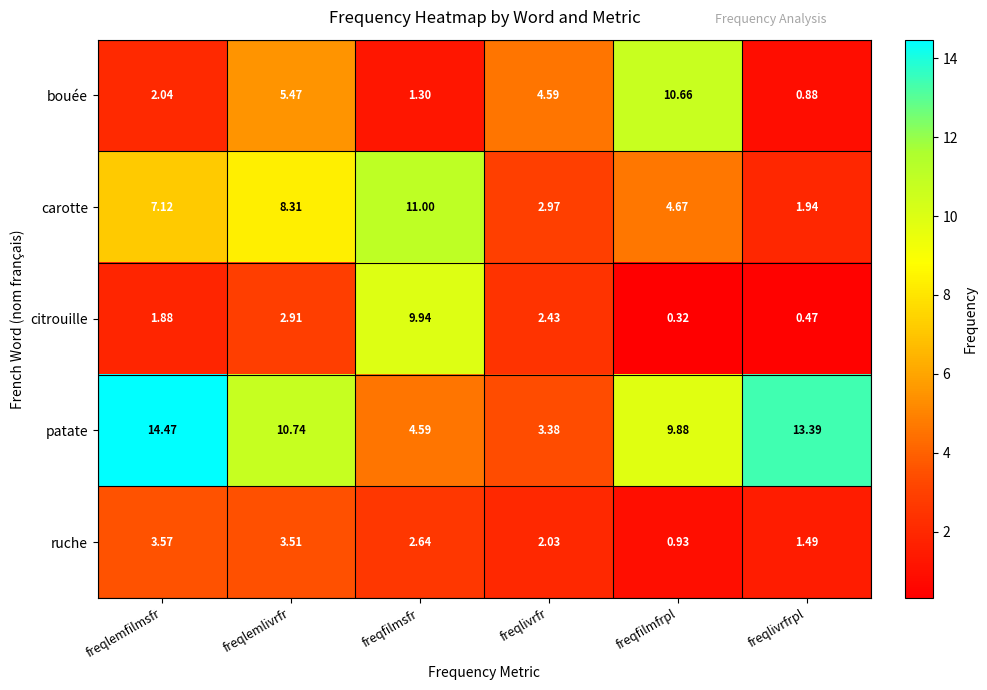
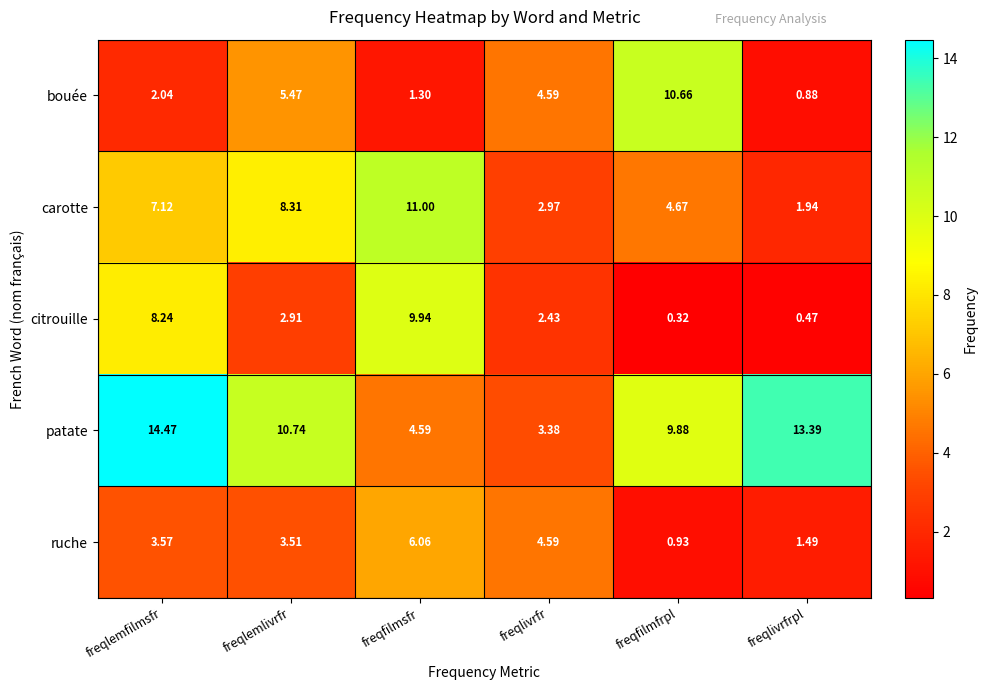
citrouille, freqlemfilmsfr: 1.88 -> 8.24
ruche, freqfilmsfr: 2.64 -> 6.06
ruche, freqlivrfr: 2.03 -> 4.59
